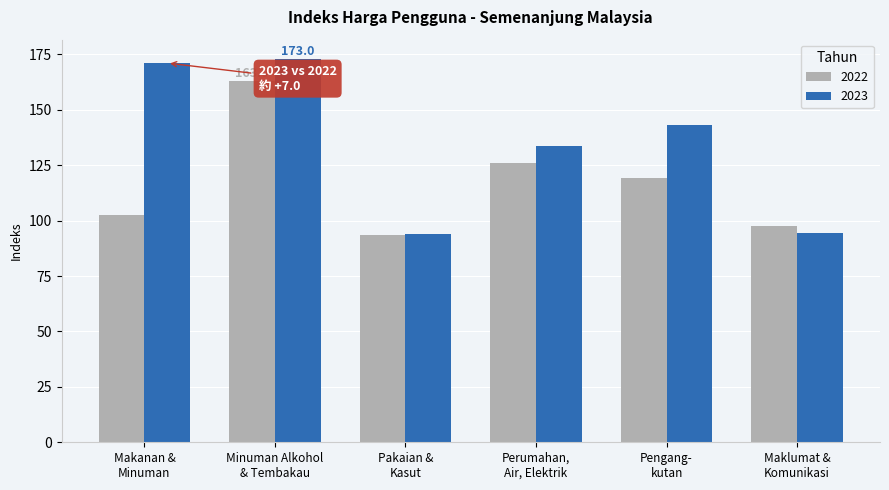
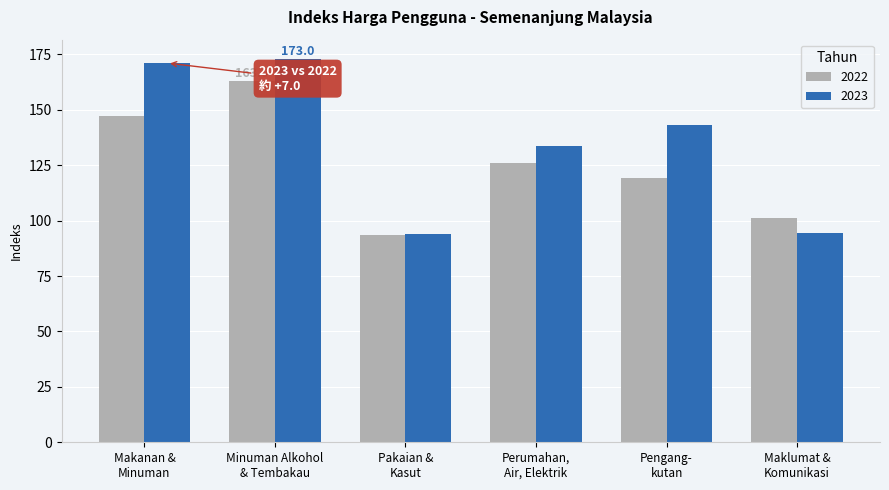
2022, Makanan & Minuman: 103 -> 147
2022, Maklumat & Komunikasi: 98 -> 101
